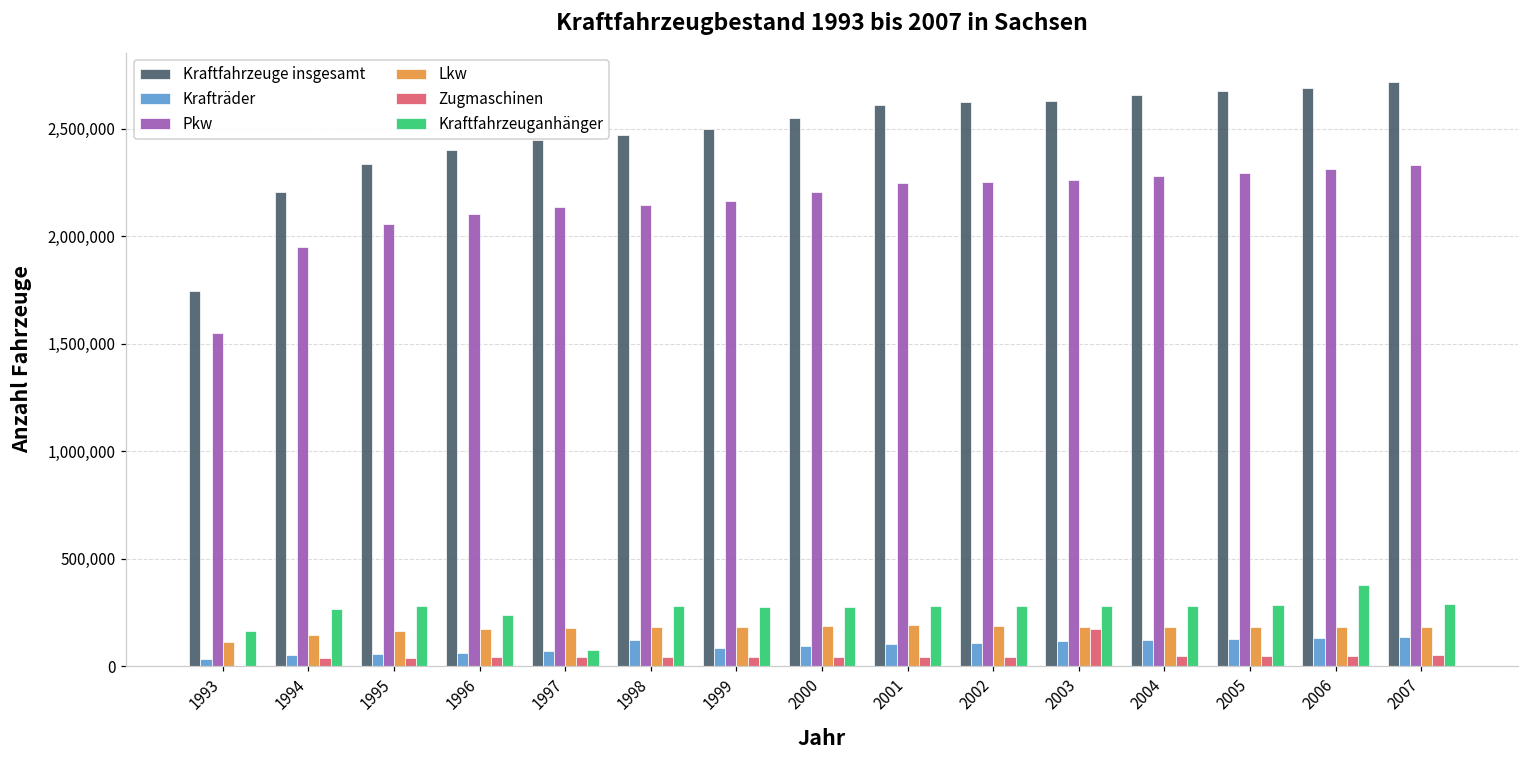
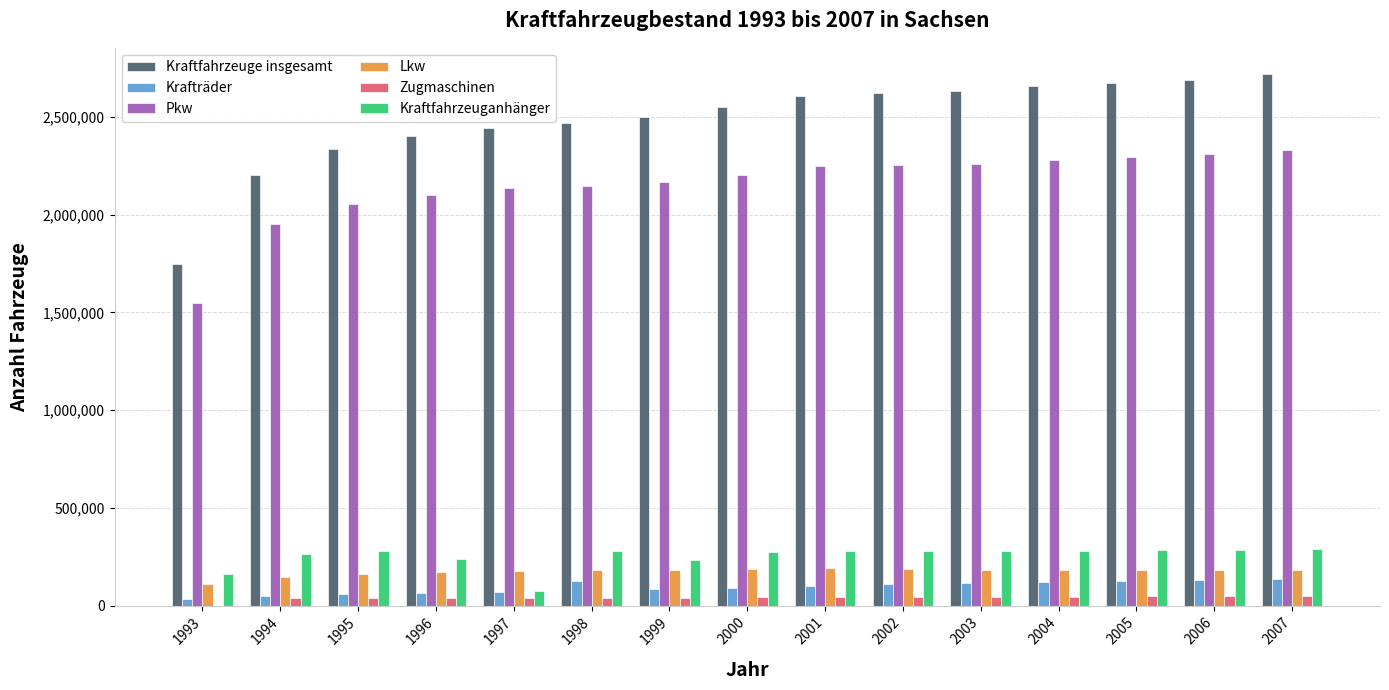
Kraftfahrzeuganhänger, 1999: 270,000 -> 230,000
Zugmaschinen, 2003: 170,000 -> 40,000
Kraftfahrzeuganhänger, 2006: 380,000 -> 280,000
